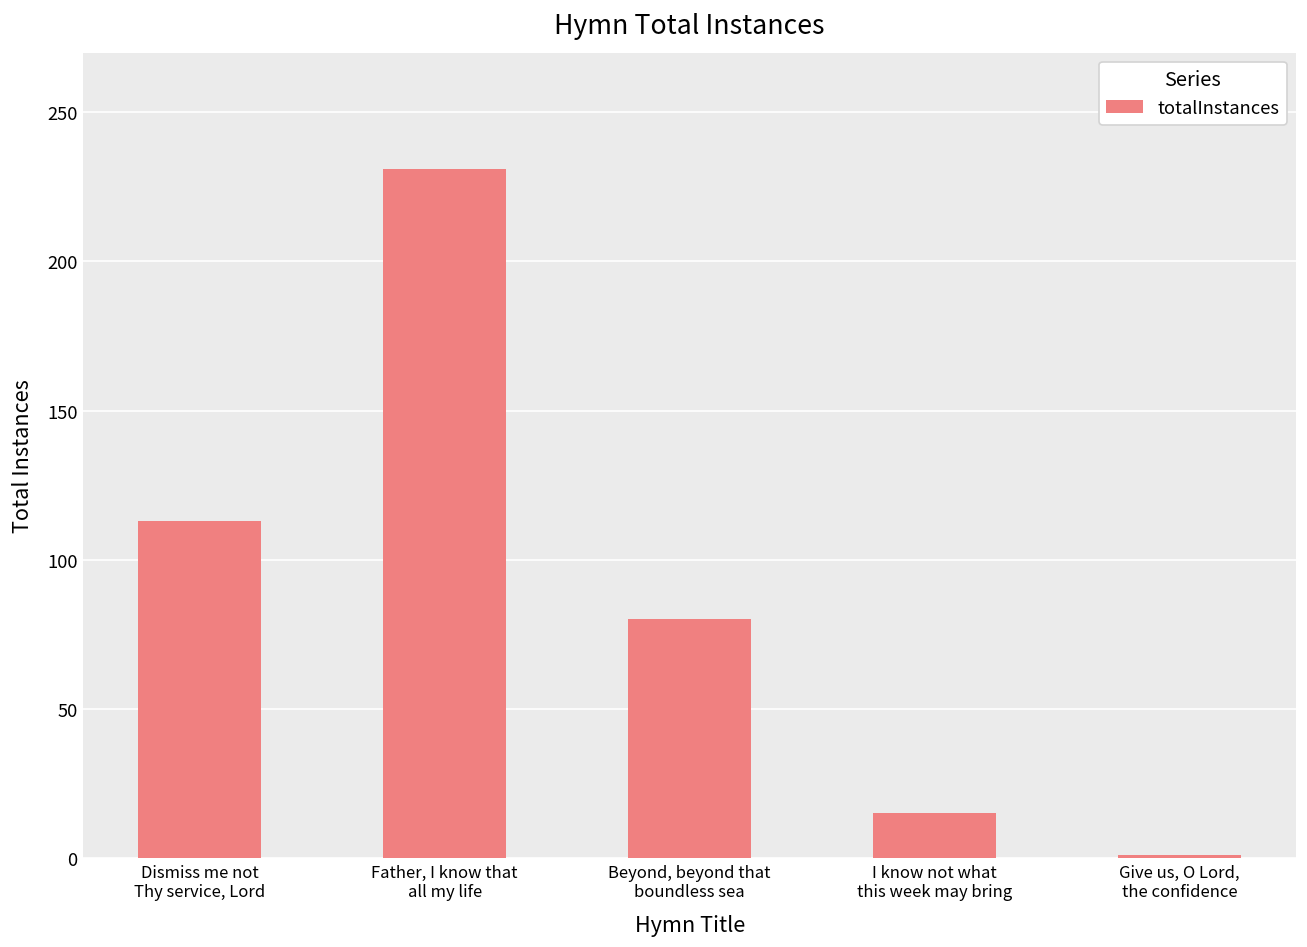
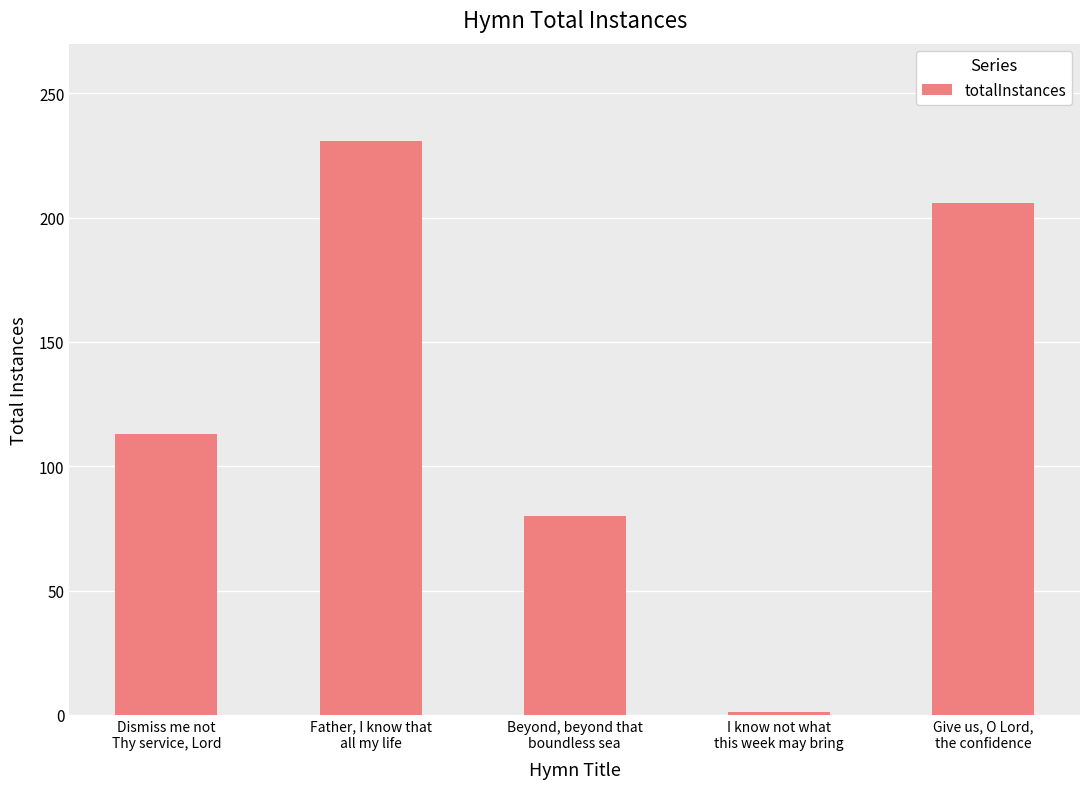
I know not what this week may bring: 15 -> 1
Give us, O Lord, the confidence: 1 -> 206
